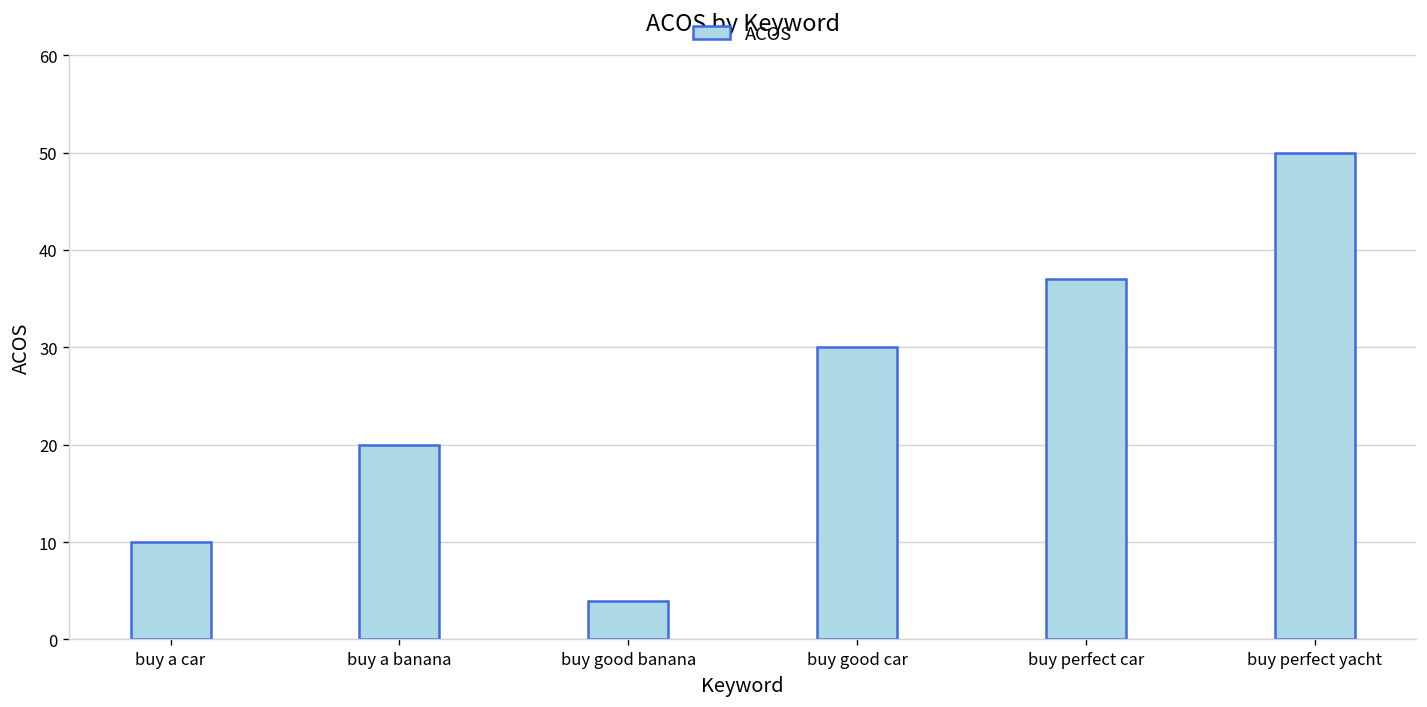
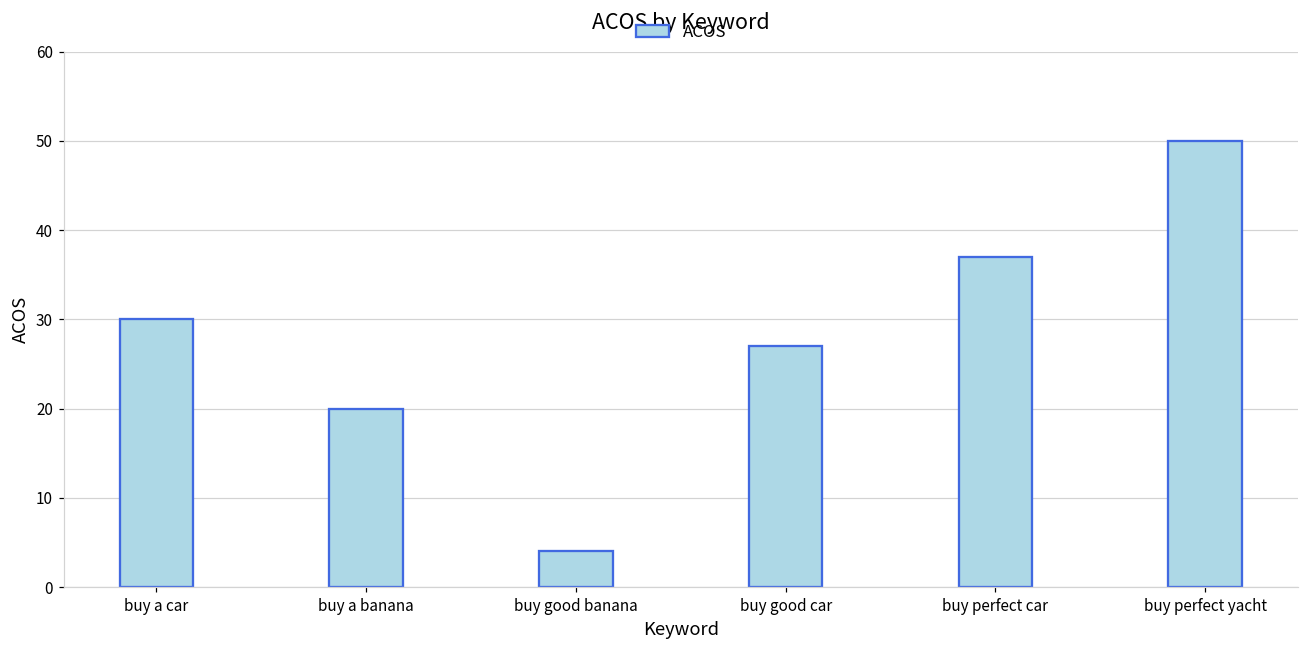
buy a car: 10 -> 30
buy good car: 30 -> 27
